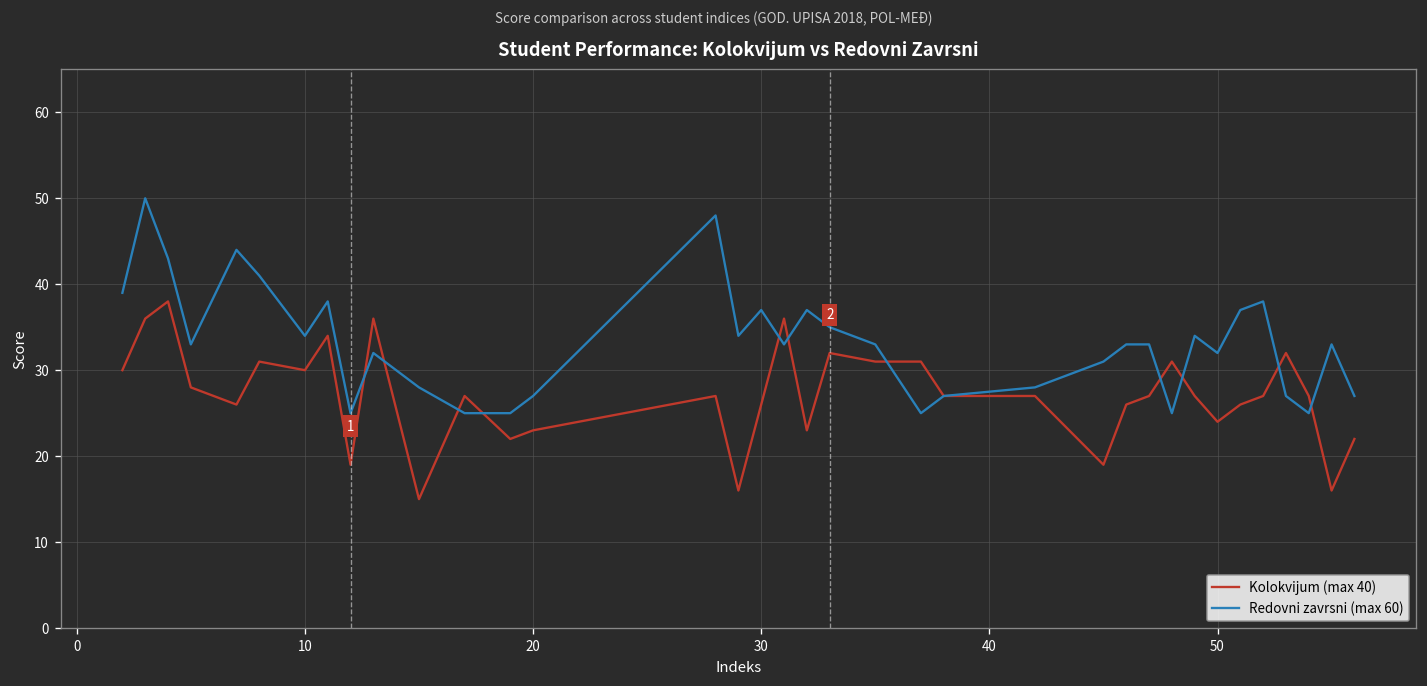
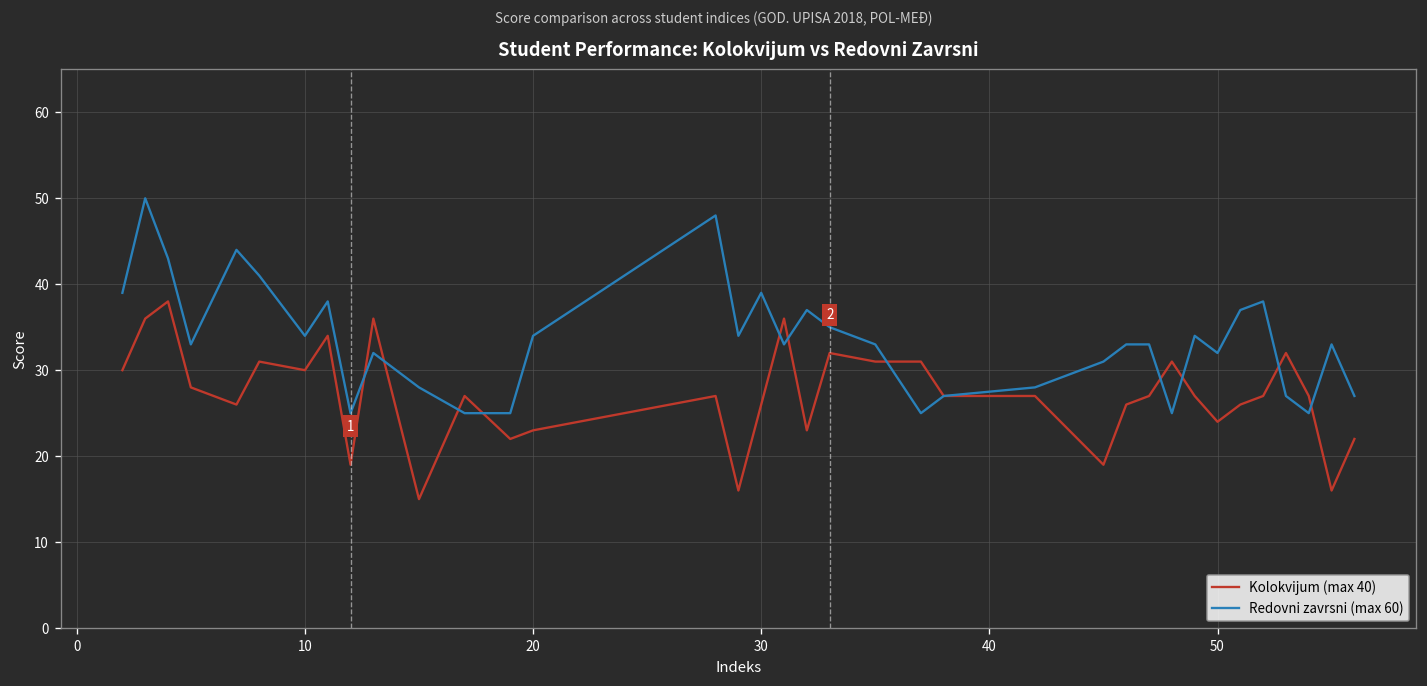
Redovni zavrsni (max 60), 20: 27 -> 34
Redovni zavrsni (max 60), 30: 37 -> 39
